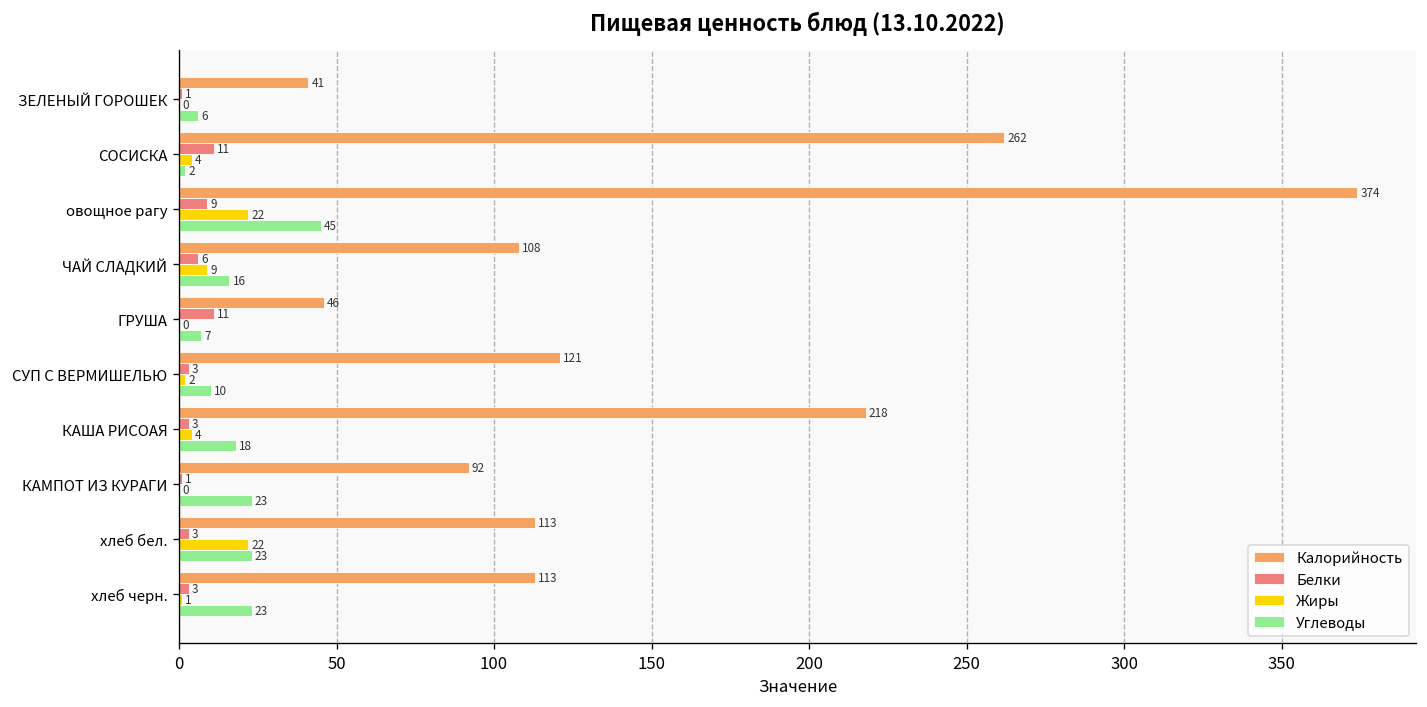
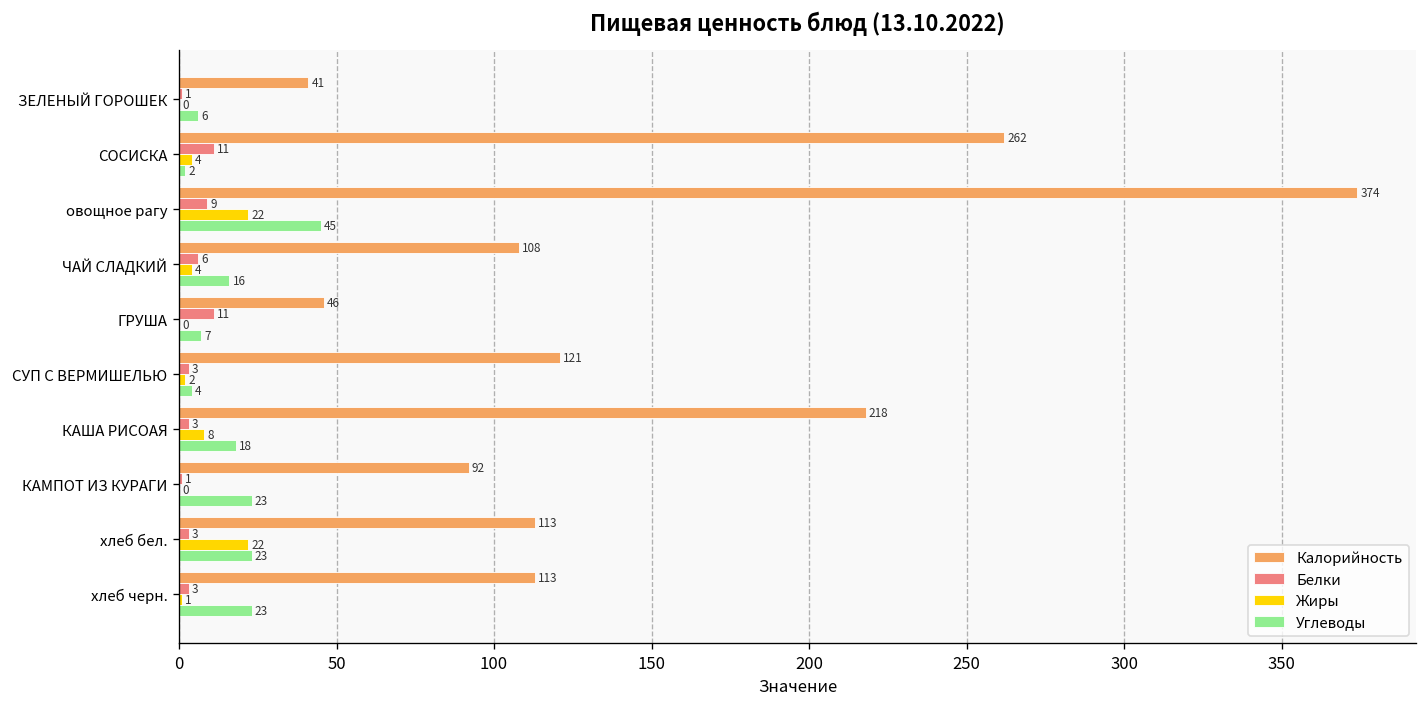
Жиры, ЧАЙ СЛАДКИЙ: 9 -> 4
Углеводы, СУП С ВЕРМИШЕЛЬЮ: 10 -> 4
Жиры, КАША РИСОАЯ: 4 -> 8
